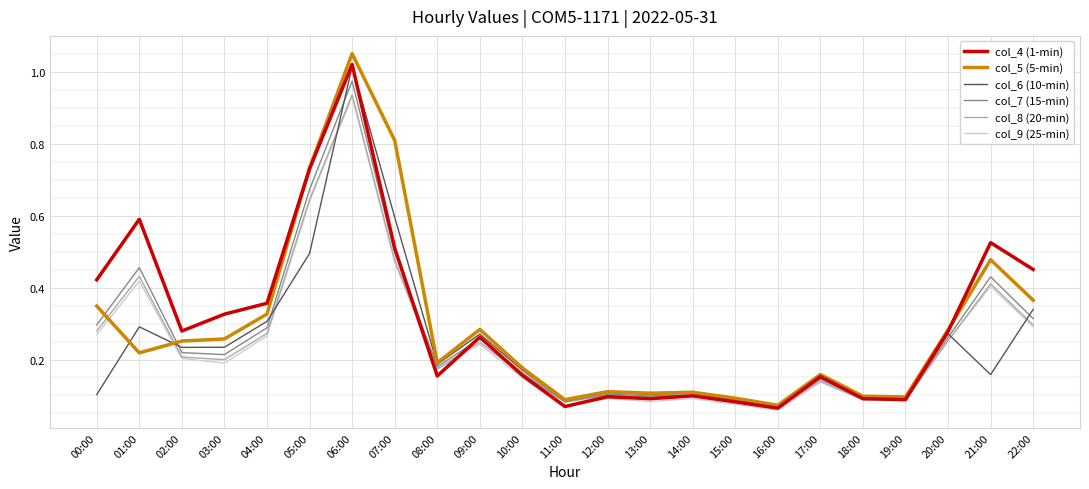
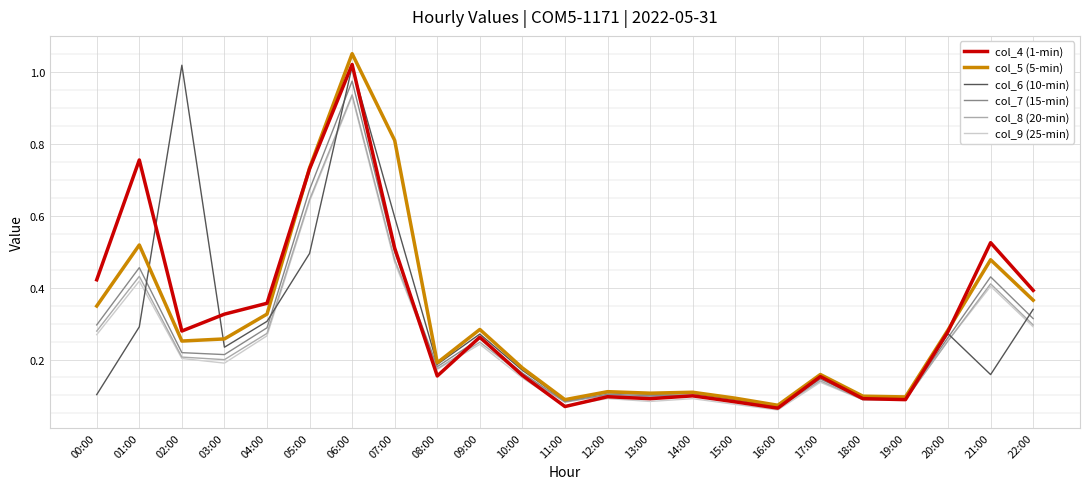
col_4 (1-min), 01:00: 0.59 -> 0.75
col_5 (5-min), 01:00: 0.22 -> 0.52
col_6 (10-min), 02:00: 0.23 -> 1.02
col_4 (1-min), 22:00: 0.45 -> 0.39
